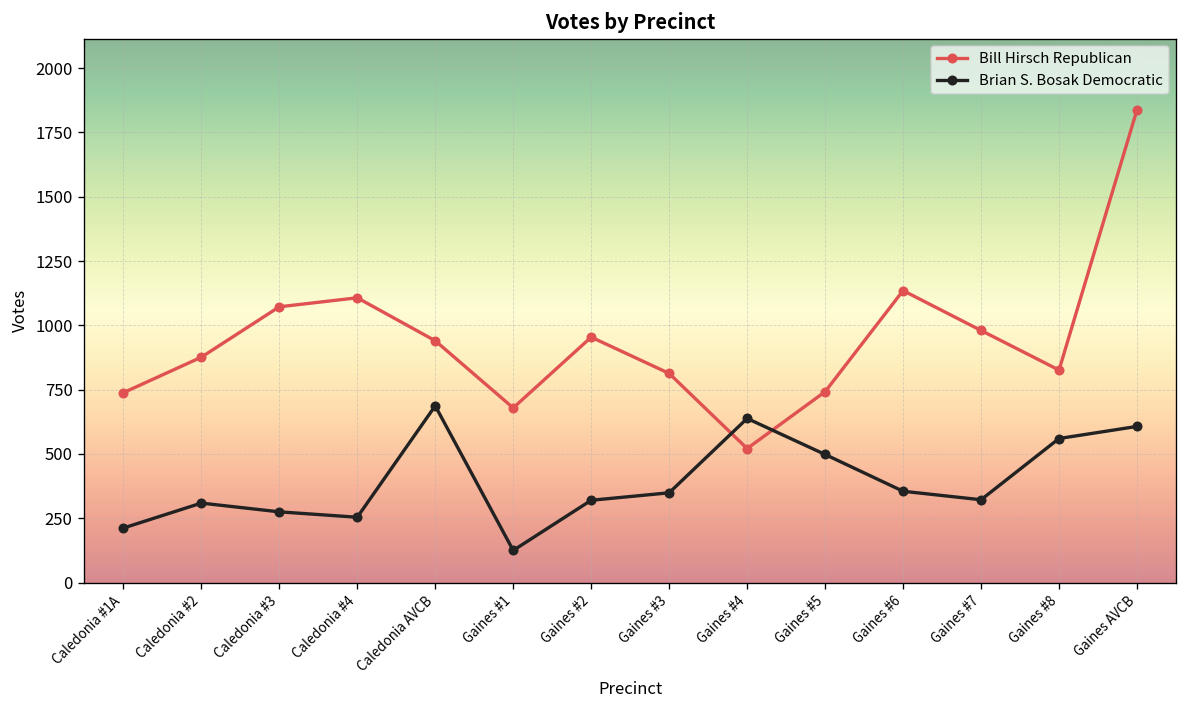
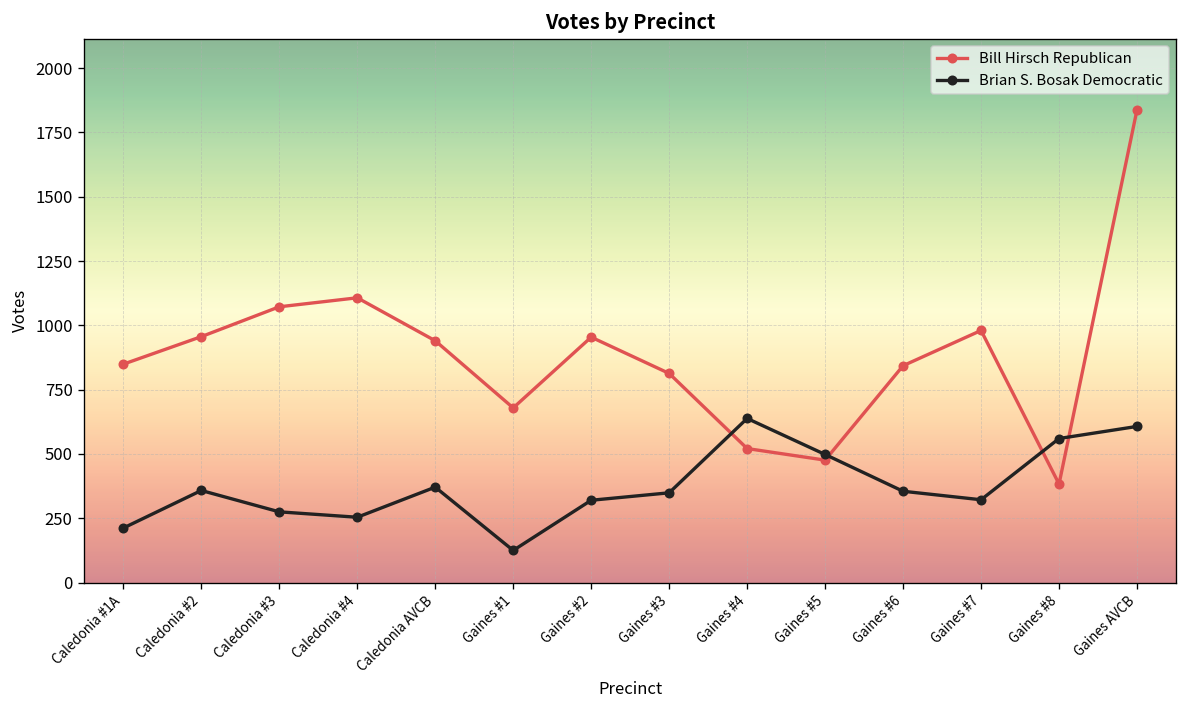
Bill Hirsch Republican, Caledonia #1A: 740 -> 850
Bill Hirsch Republican, Caledonia #2: 880 -> 960
Brian S. Bosak Democratic, Caledonia #2: 310 -> 360
Brian S. Bosak Democratic, Caledonia AVCB: 690 -> 370
Bill Hirsch Republican, Gaines #5: 740 -> 480
Bill Hirsch Republican, Gaines #6: 1140 -> 840
Bill Hirsch Republican, Gaines #8: 830 -> 380
